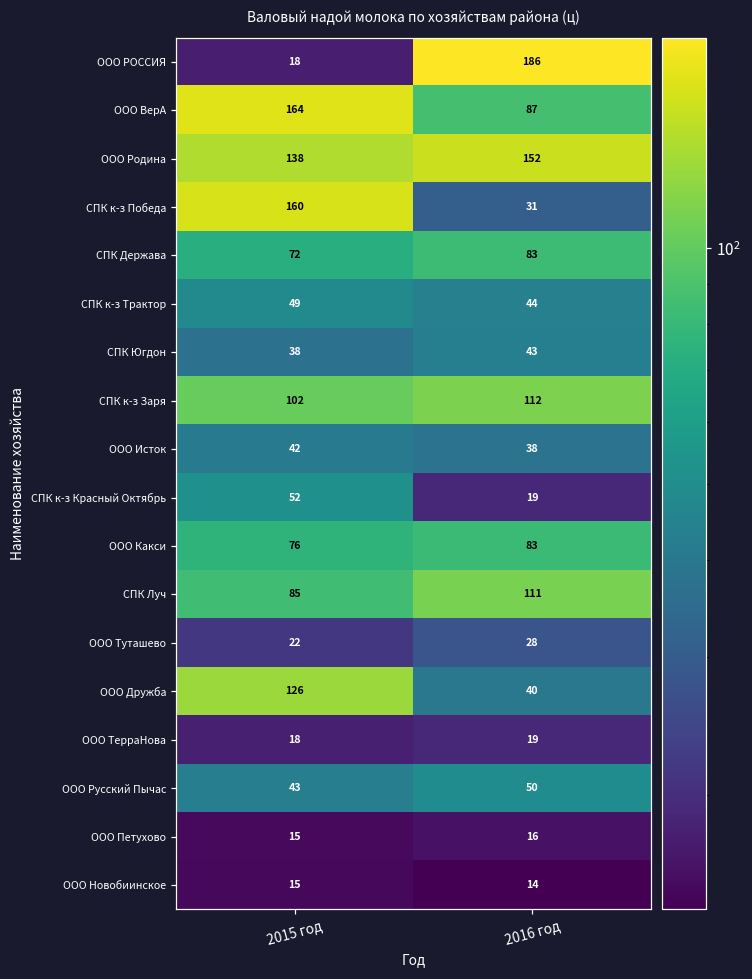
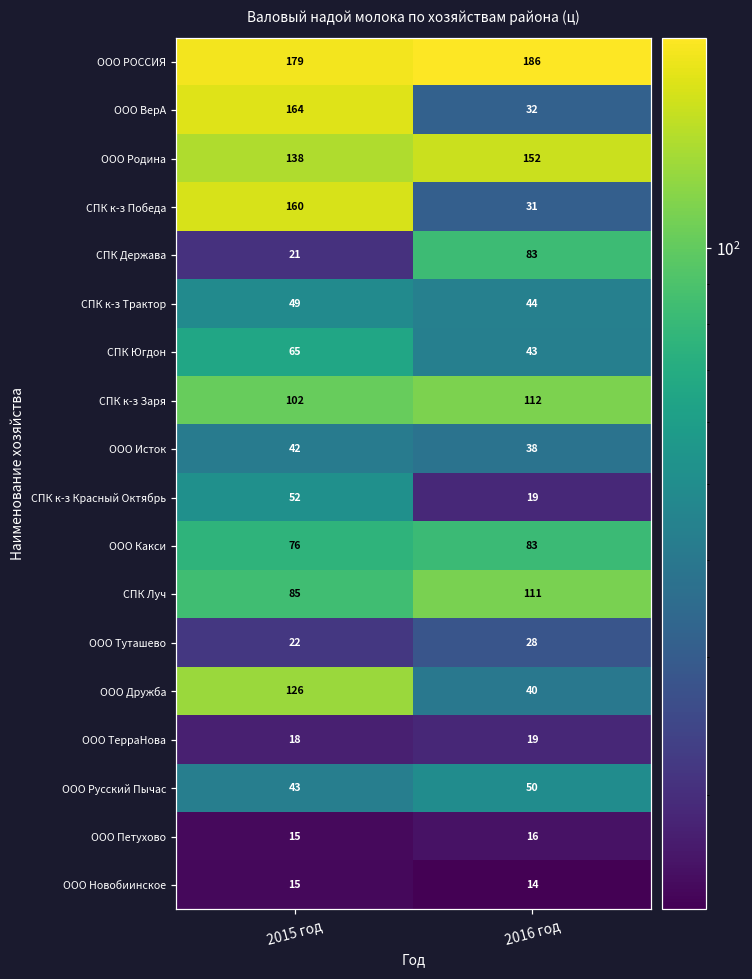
ООО РОССИЯ, 2015 год: 18 -> 179
ООО ВерА, 2016 год: 87 -> 32
СПК Держава, 2015 год: 72 -> 21
СПК Югдон, 2015 год: 38 -> 65
